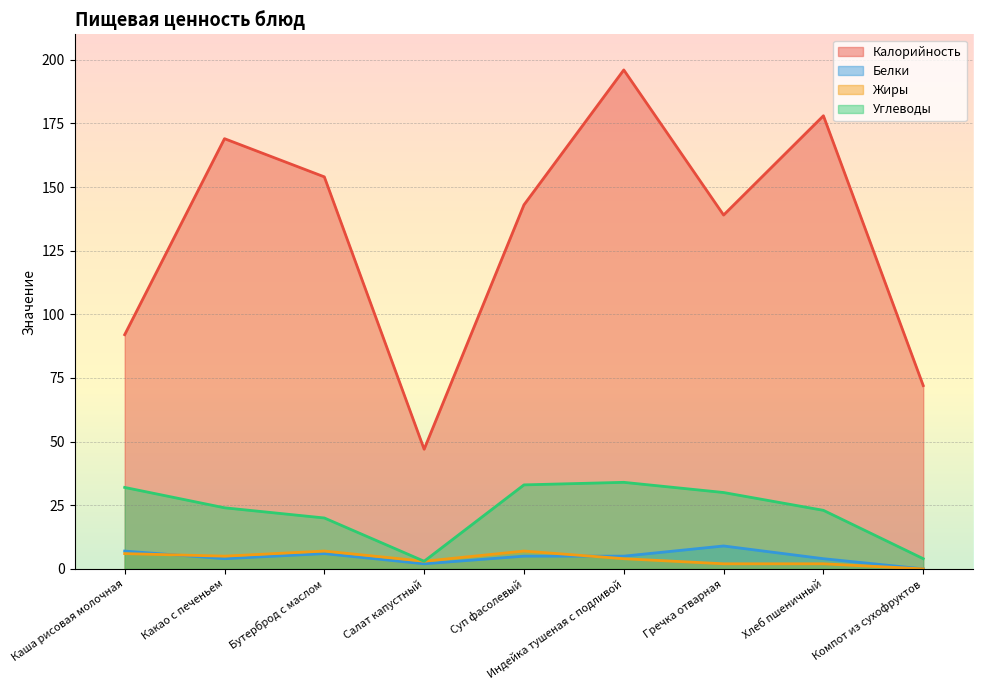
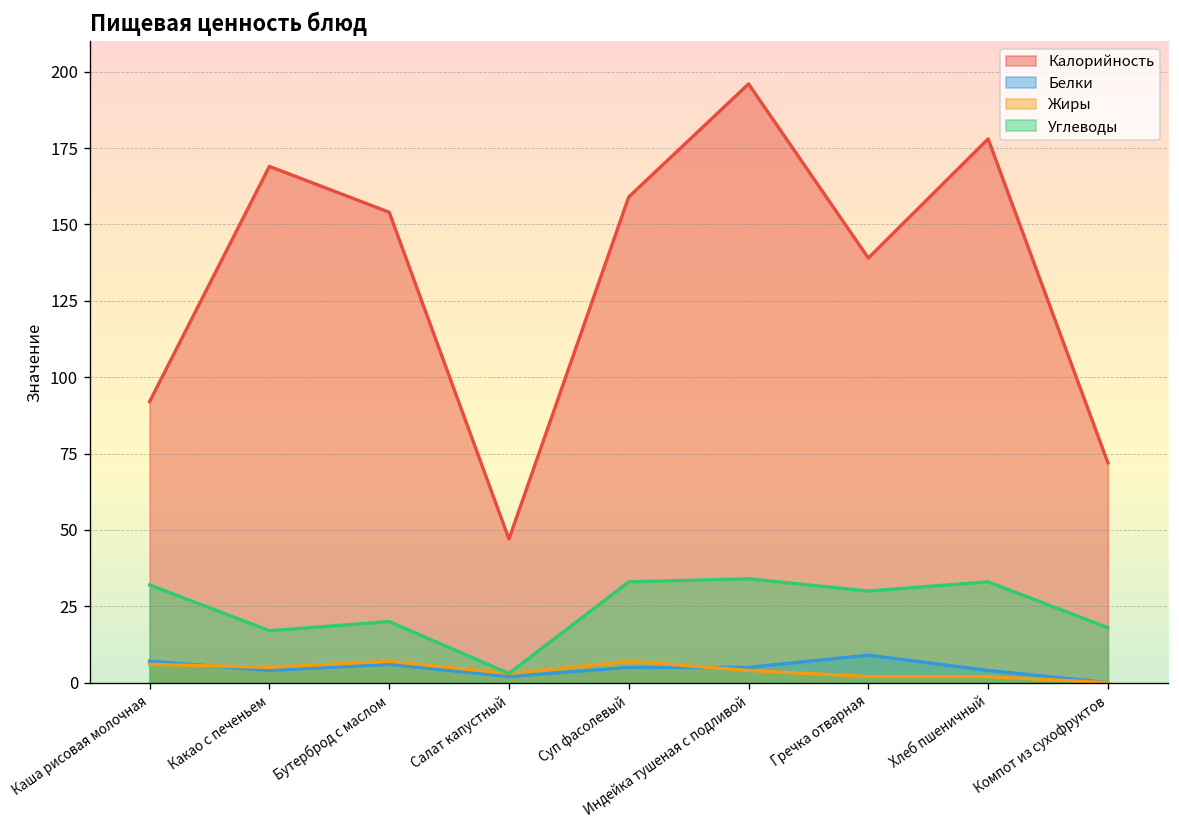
Углеводы, Какао с печеньем: 24 -> 17
Калорийность, Суп фасолевый: 143 -> 159
Углеводы, Хлеб пшеничный: 23 -> 33
Углеводы, Компот из сухофруктов: 4 -> 18
